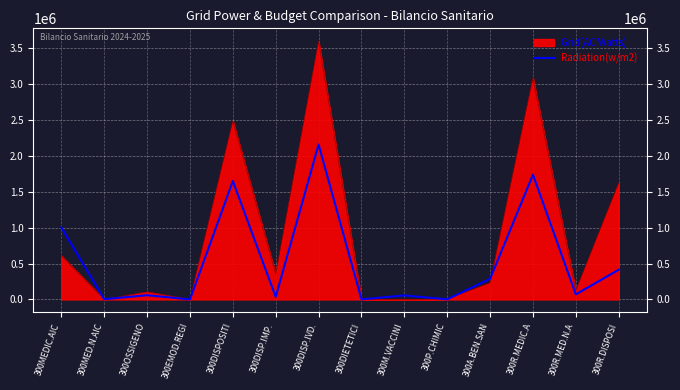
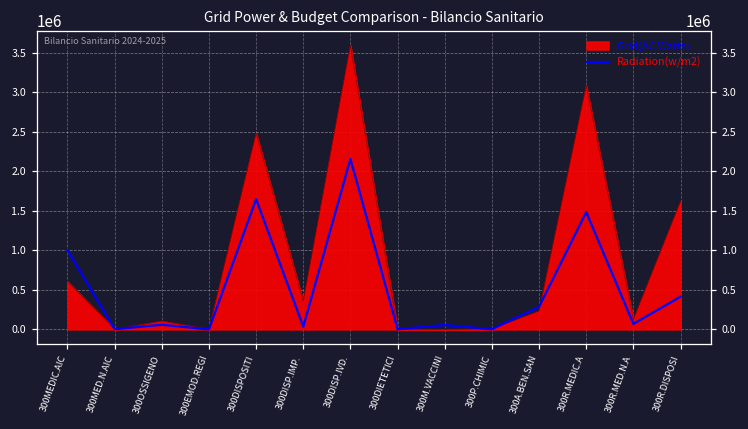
Radiation(w/m2), 300R.MEDIC.A: 1700000 -> 1500000
